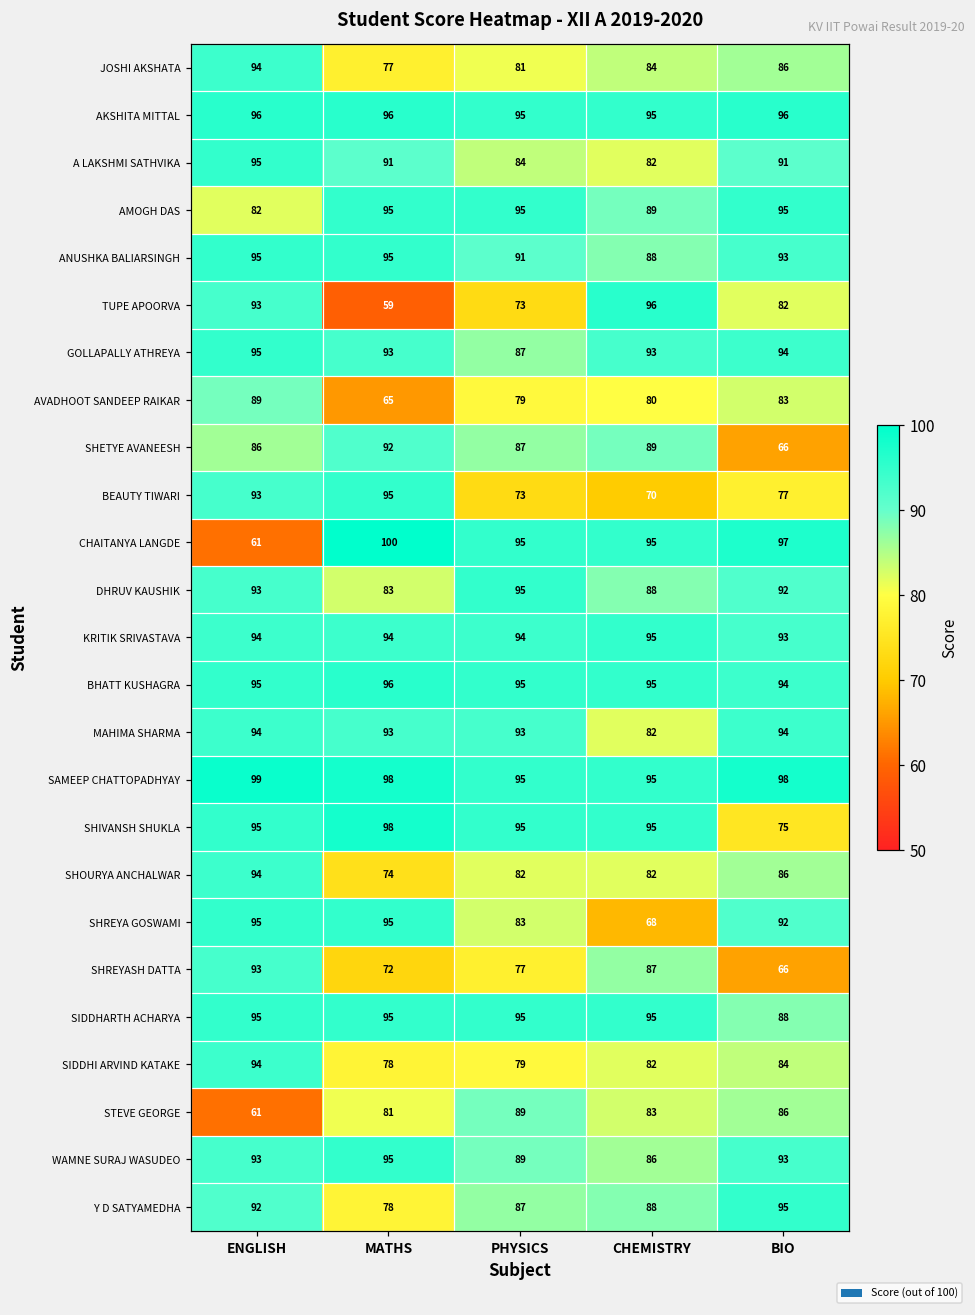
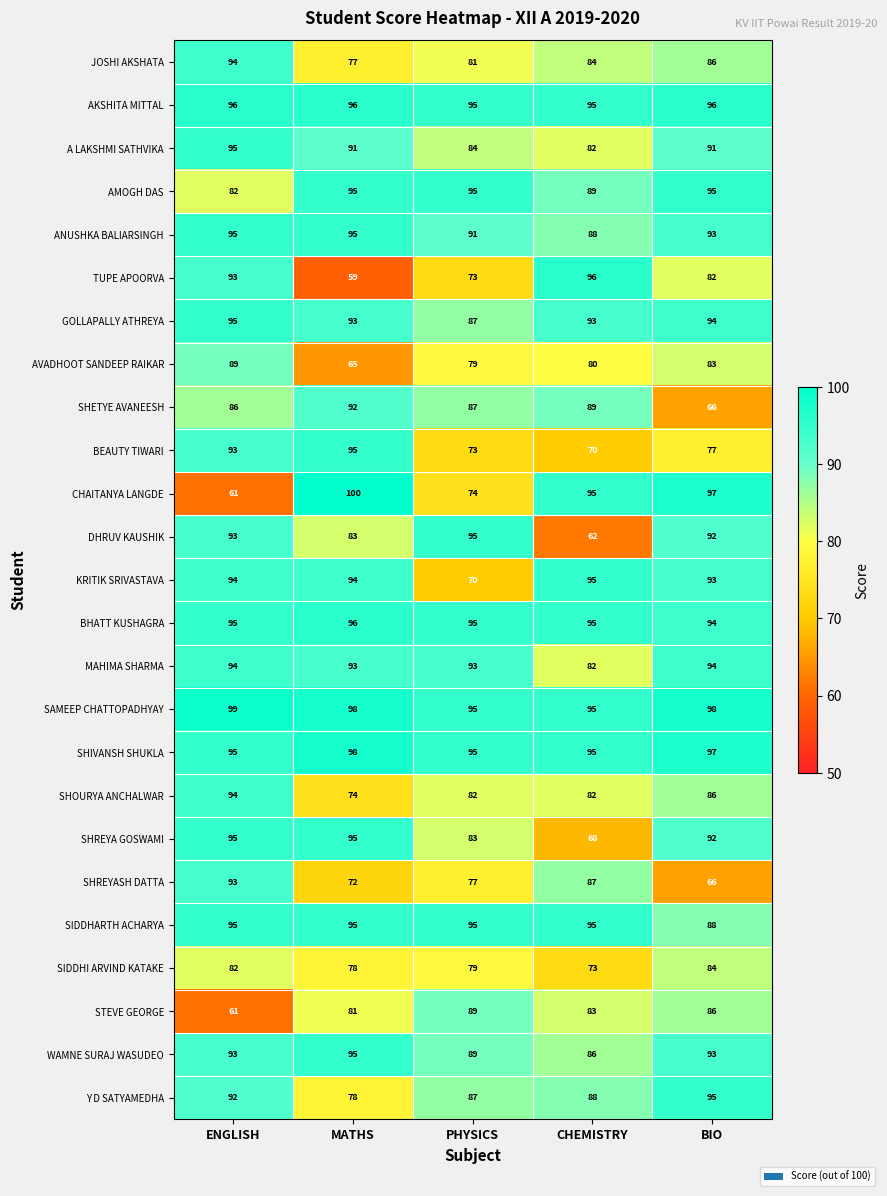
CHAITANYA LANGDE, PHYSICS: 95 -> 74
DHRUV KAUSHIK, CHEMISTRY: 88 -> 62
KRITIK SRIVASTAVA, PHYSICS: 94 -> 70
SHIVANSH SHUKLA, BIO: 75 -> 97
SIDDHI ARVIND KATAKE, ENGLISH: 94 -> 82
SIDDHI ARVIND KATAKE, CHEMISTRY: 82 -> 73
